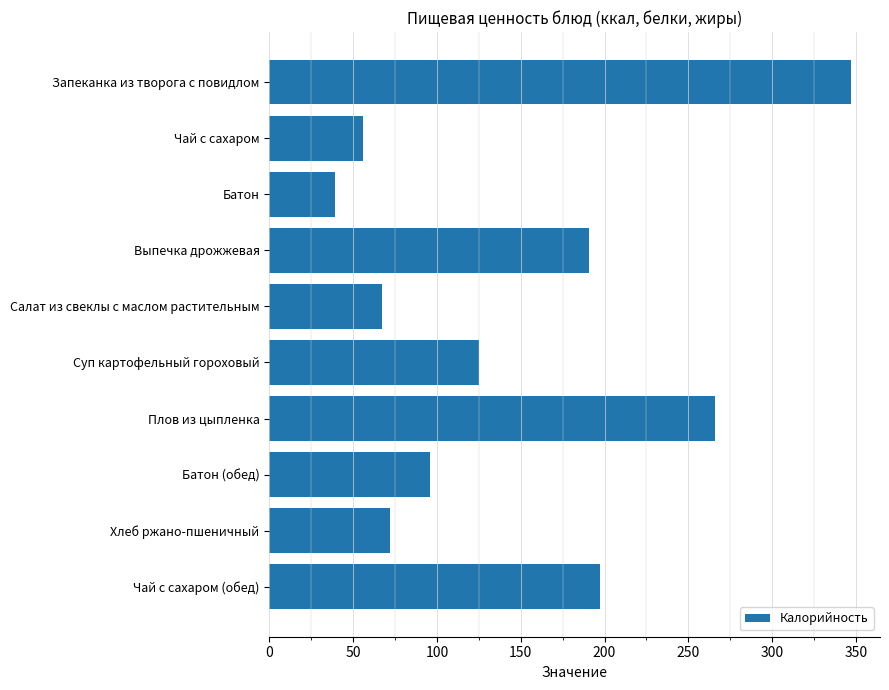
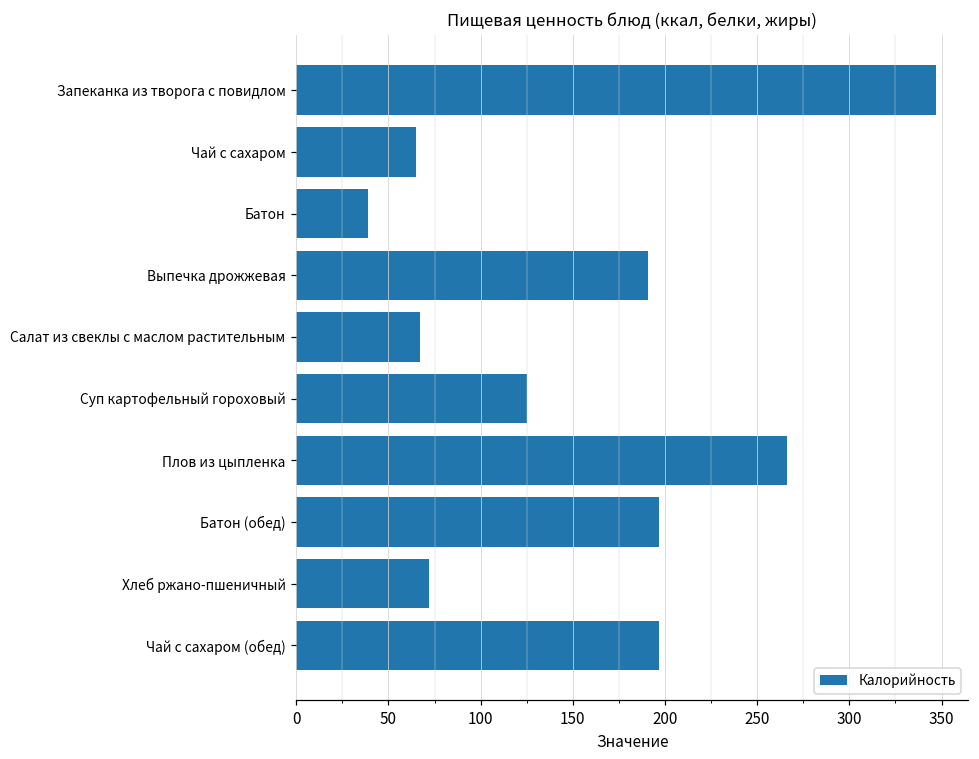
Чай с сахаром: 56 -> 65
Батон (обед): 96 -> 197
